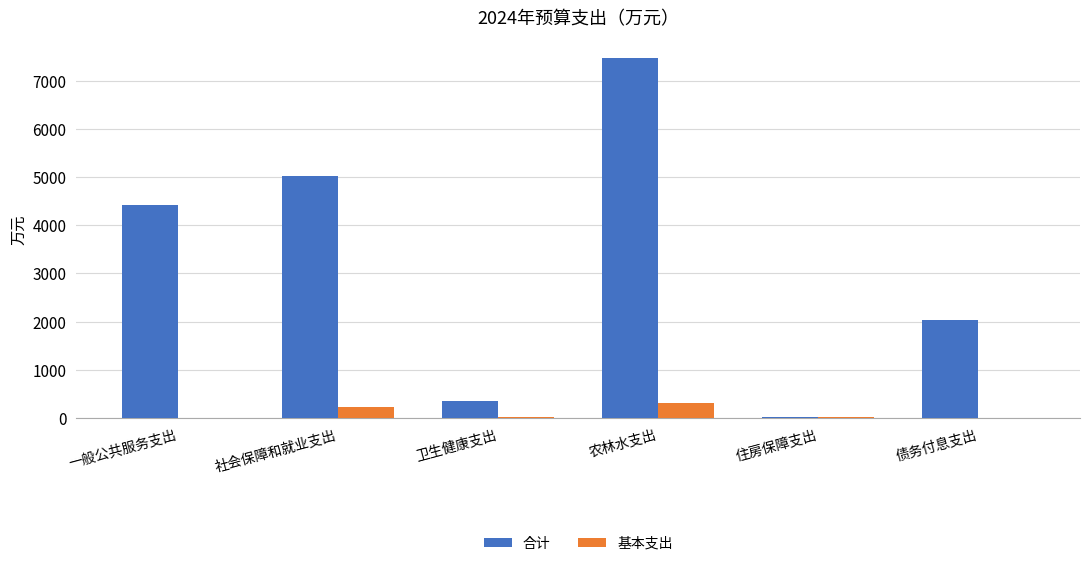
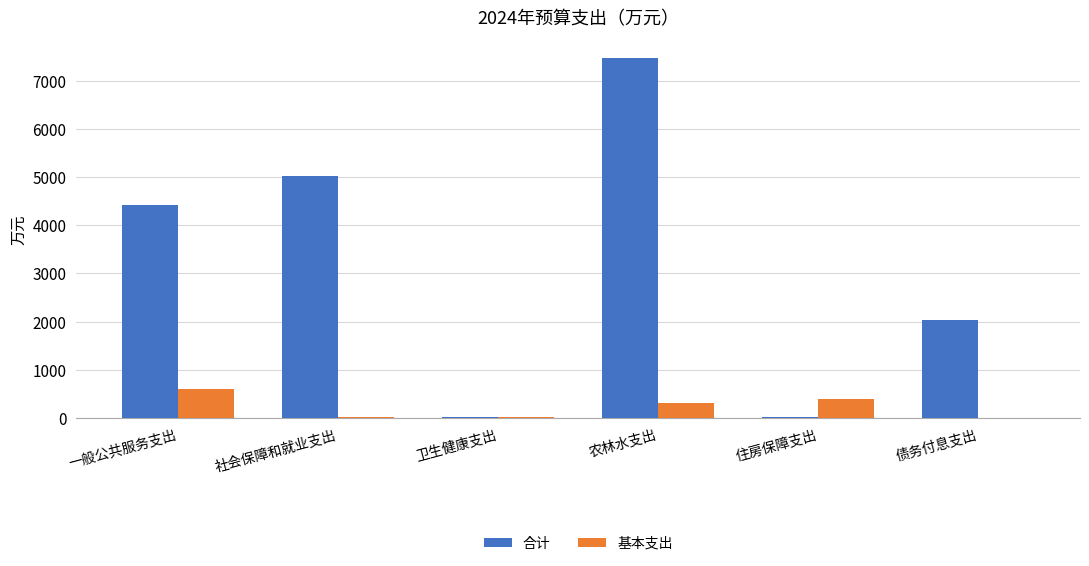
基本支出, 一般公共服务支出: 0 -> 600
基本支出, 社会保障和就业支出: 200 -> 0
合计, 卫生健康支出: 400 -> 0
基本支出, 住房保障支出: 0 -> 400
